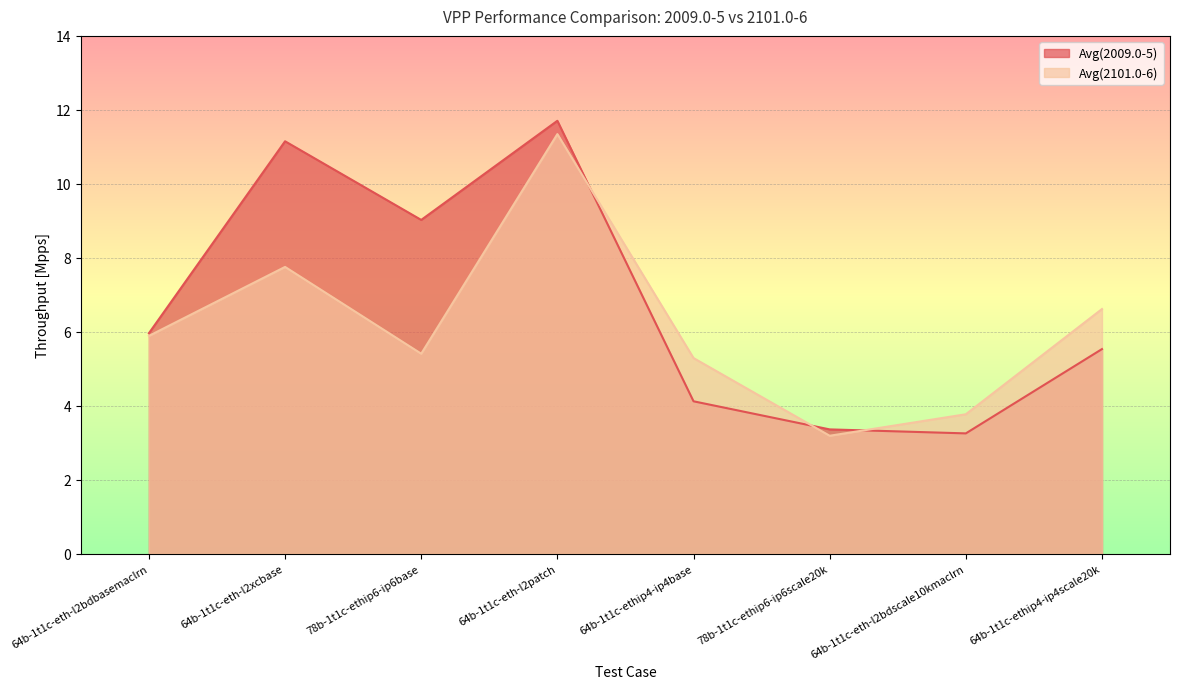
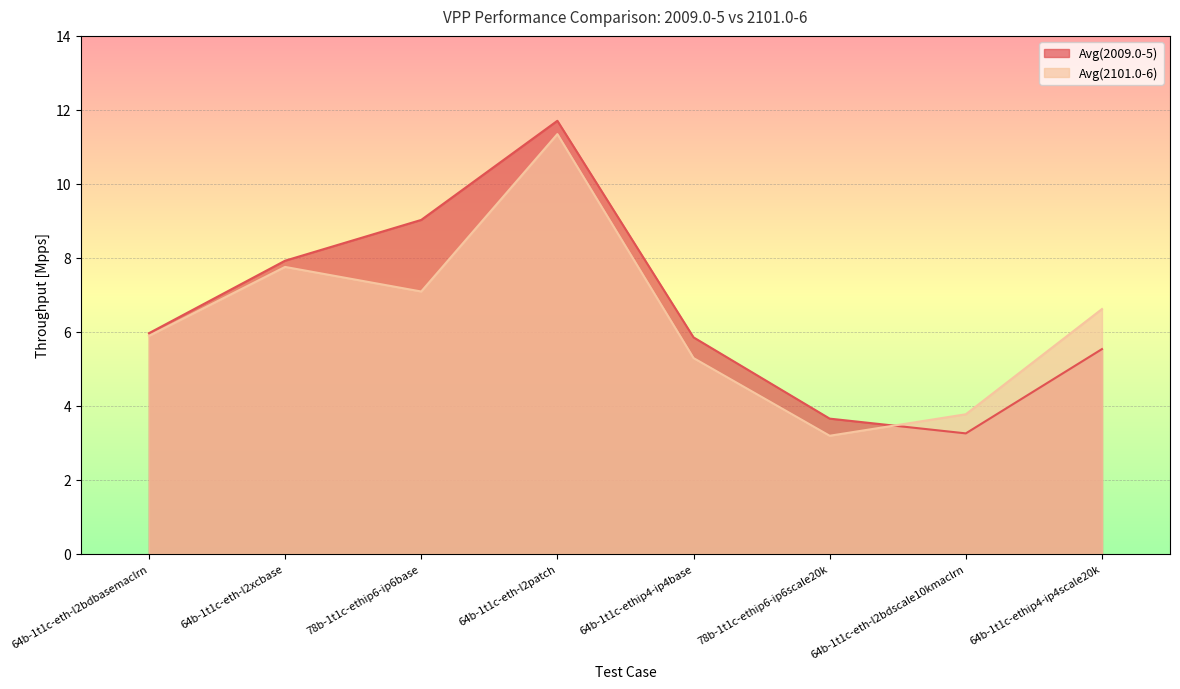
Avg(2009.0-5), 64b-1t1c-eth-l2xcbase: 11.2 -> 7.9
Avg(2101.0-6), 78b-1t1c-ethip6-ip6base: 5.4 -> 7.1
Avg(2009.0-5), 64b-1t1c-ethip4-ip4base: 4.1 -> 5.8
Avg(2009.0-5), 78b-1t1c-ethip6-ip6scale20k: 3.4 -> 3.6
